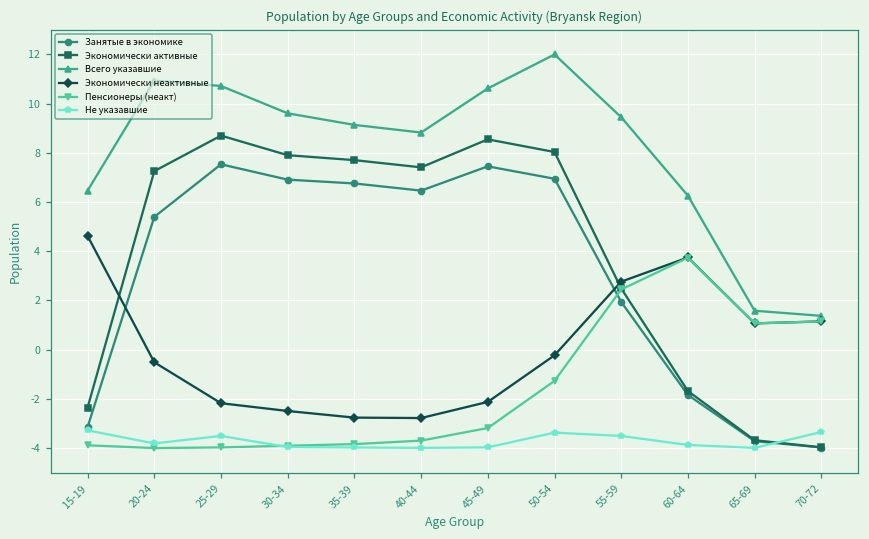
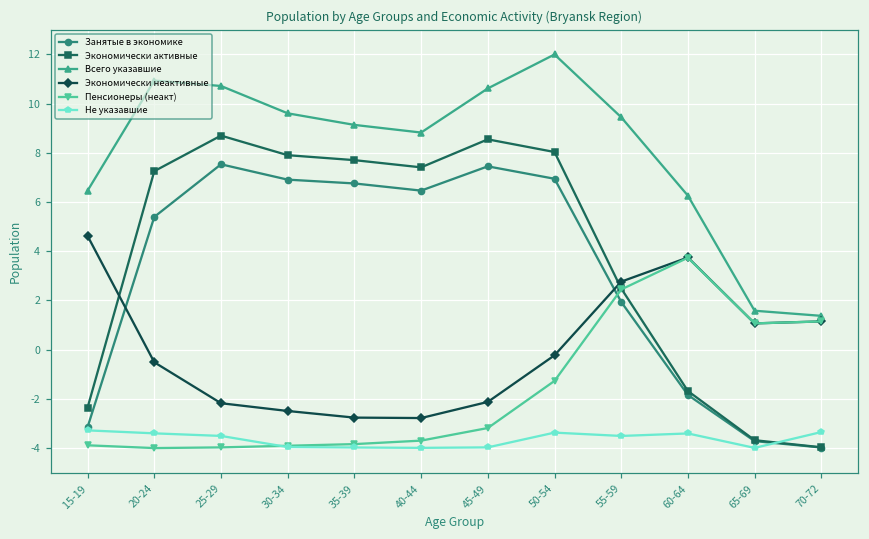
Не указавшие, 20-24: -3.8 -> -3.4
Не указавшие, 60-64: -3.9 -> -3.4
